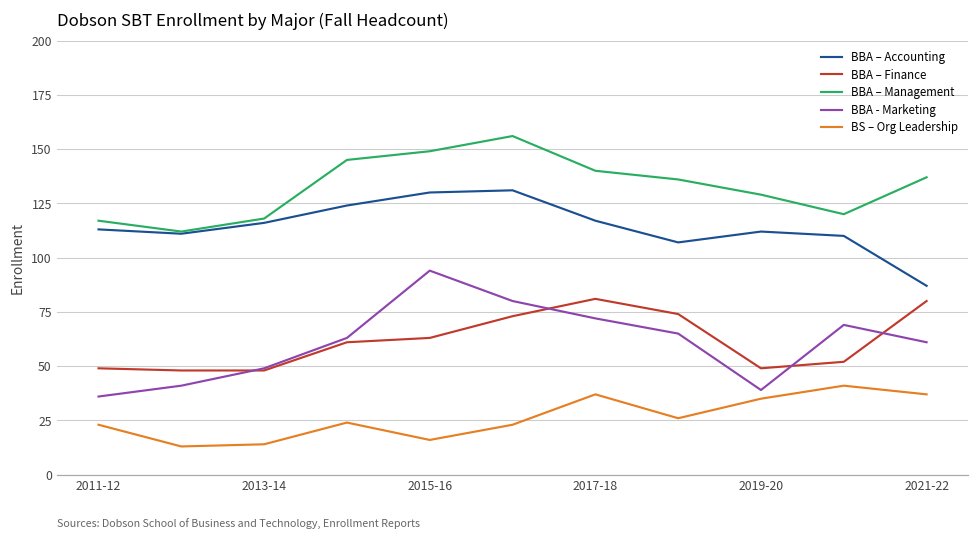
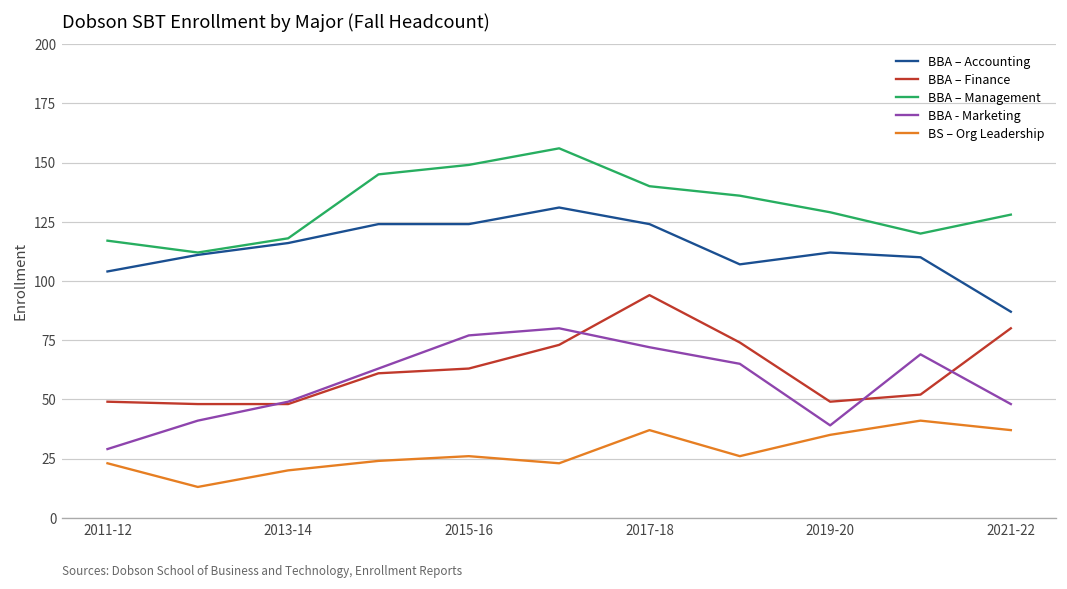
BBA – Accounting, 2011-12: 113 -> 104
BBA - Marketing, 2011-12: 36 -> 29
BS – Org Leadership, 2013-14: 14 -> 20
BBA – Accounting, 2015-16: 130 -> 124
BBA - Marketing, 2015-16: 94 -> 77
BS – Org Leadership, 2015-16: 16 -> 26
BBA – Accounting, 2017-18: 117 -> 124
BBA – Finance, 2017-18: 81 -> 94
BBA – Management, 2021-22: 137 -> 128
BBA - Marketing, 2021-22: 61 -> 48
